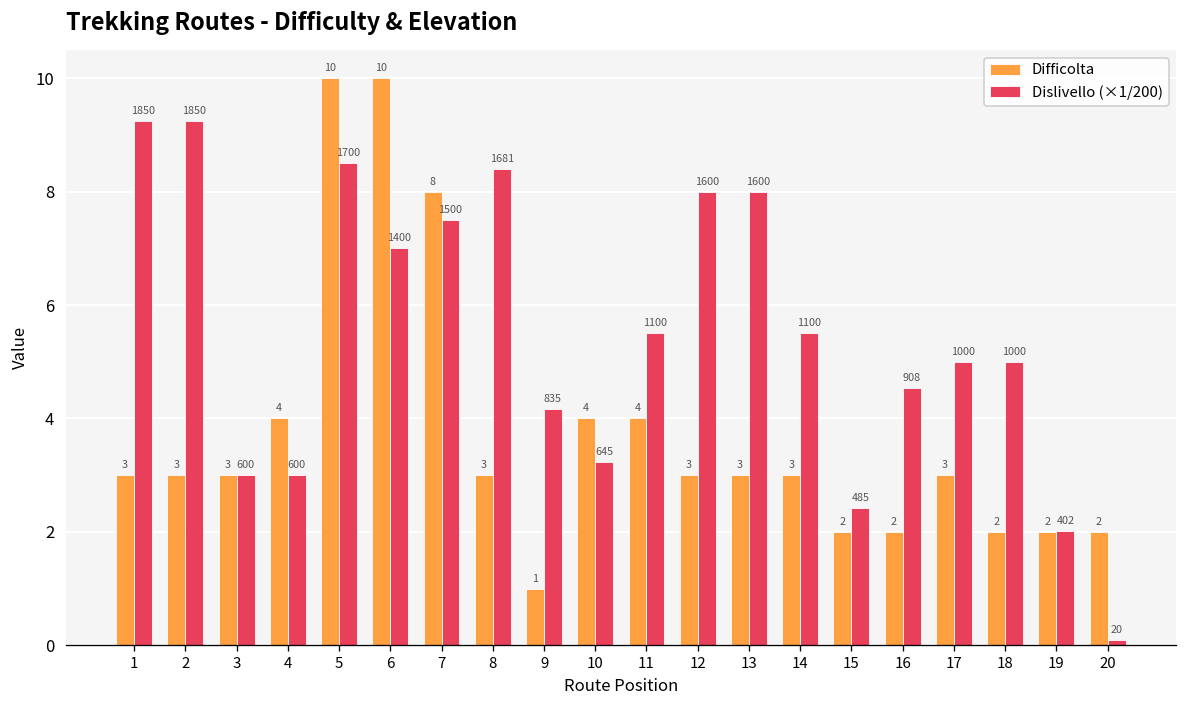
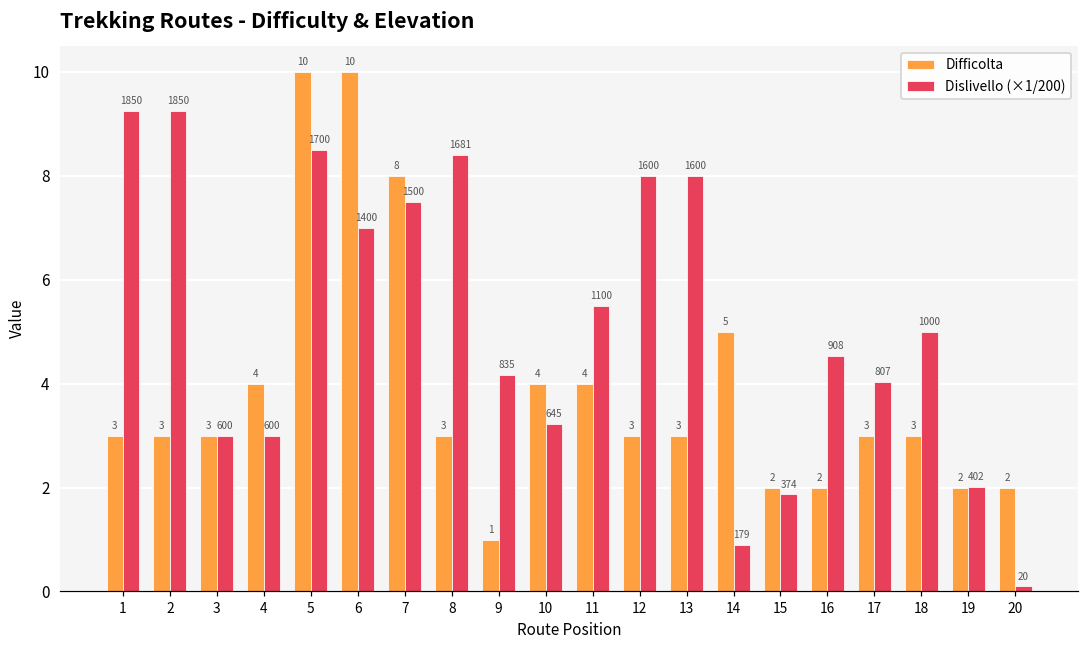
Difficolta, 14: 3 -> 5
Dislivello (×1/200), 14: 1100 -> 179
Dislivello (×1/200), 15: 485 -> 374
Dislivello (×1/200), 17: 1000 -> 807
Difficolta, 18: 2 -> 3
